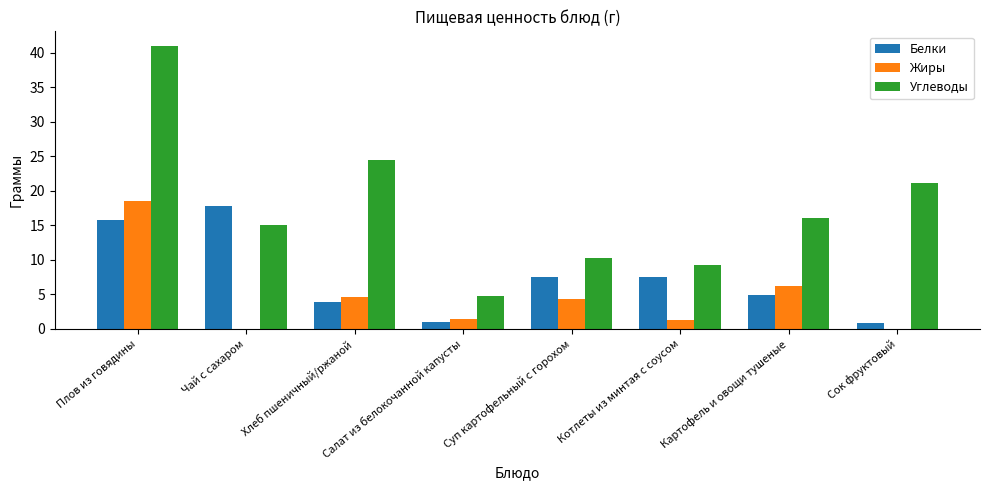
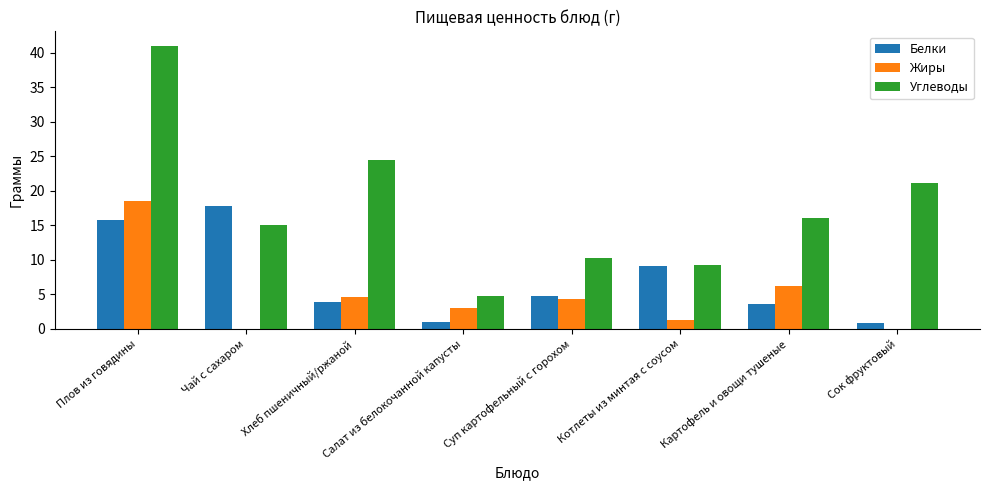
Жиры, Салат из белокочанной капусты: 1 -> 3
Белки, Суп картофельный с горохом: 8 -> 5
Белки, Котлеты из минтая с соусом: 8 -> 9
Белки, Картофель и овощи тушеные: 5 -> 4
